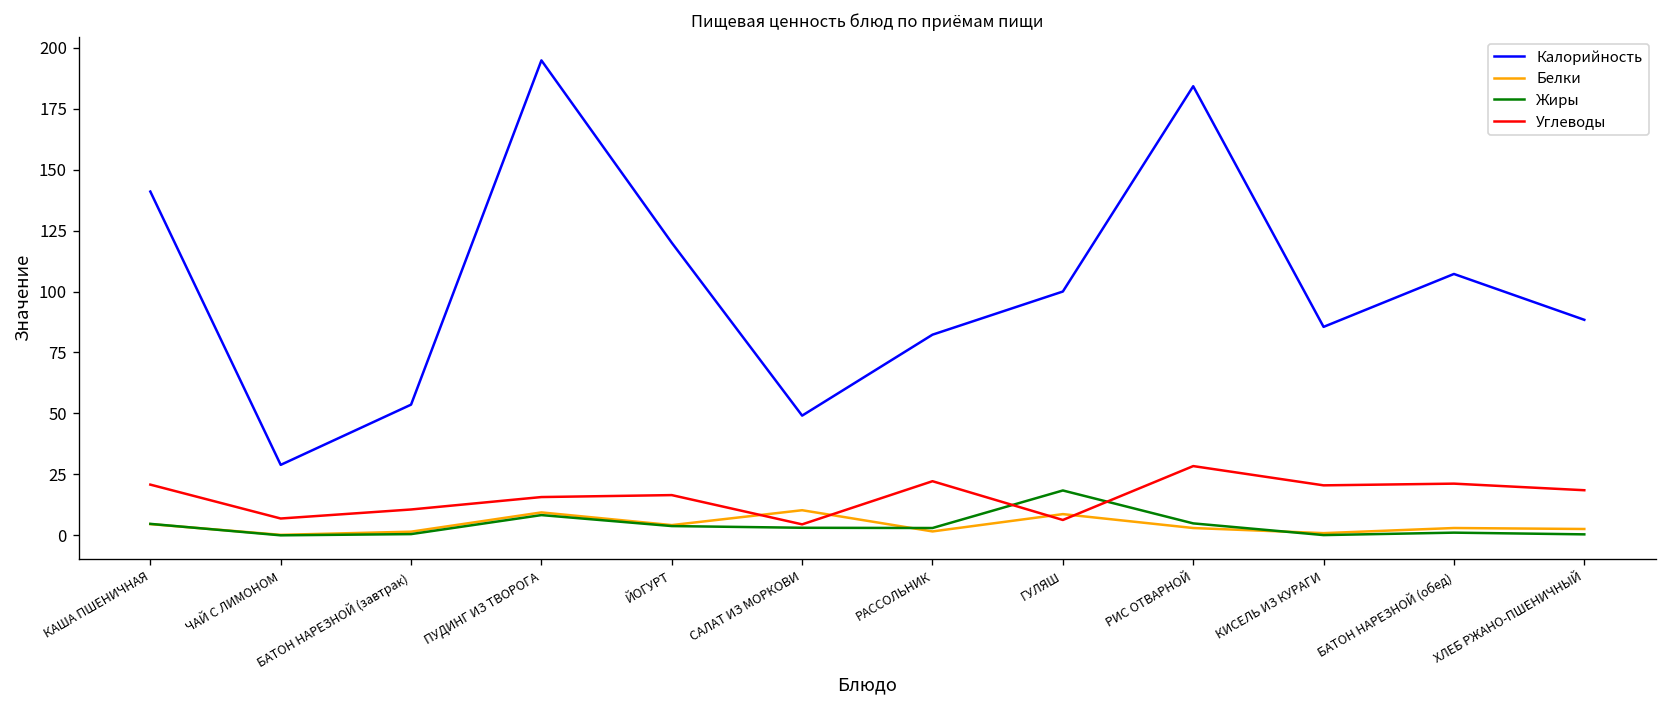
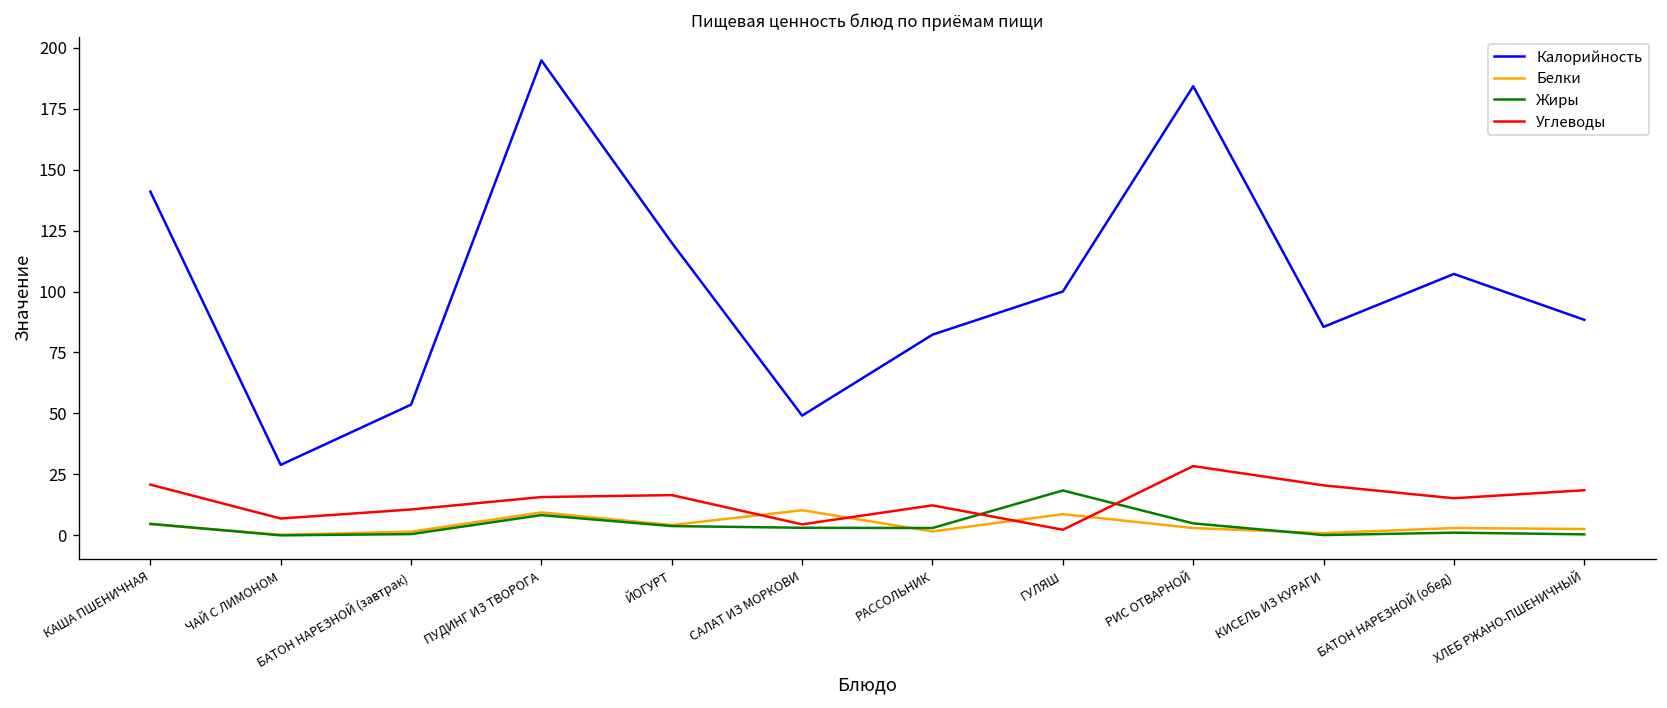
Углеводы, РАССОЛЬНИК: 22 -> 12
Углеводы, ГУЛЯШ: 6 -> 2
Углеводы, БАТОН НАРЕЗНОЙ (обед): 21 -> 15
